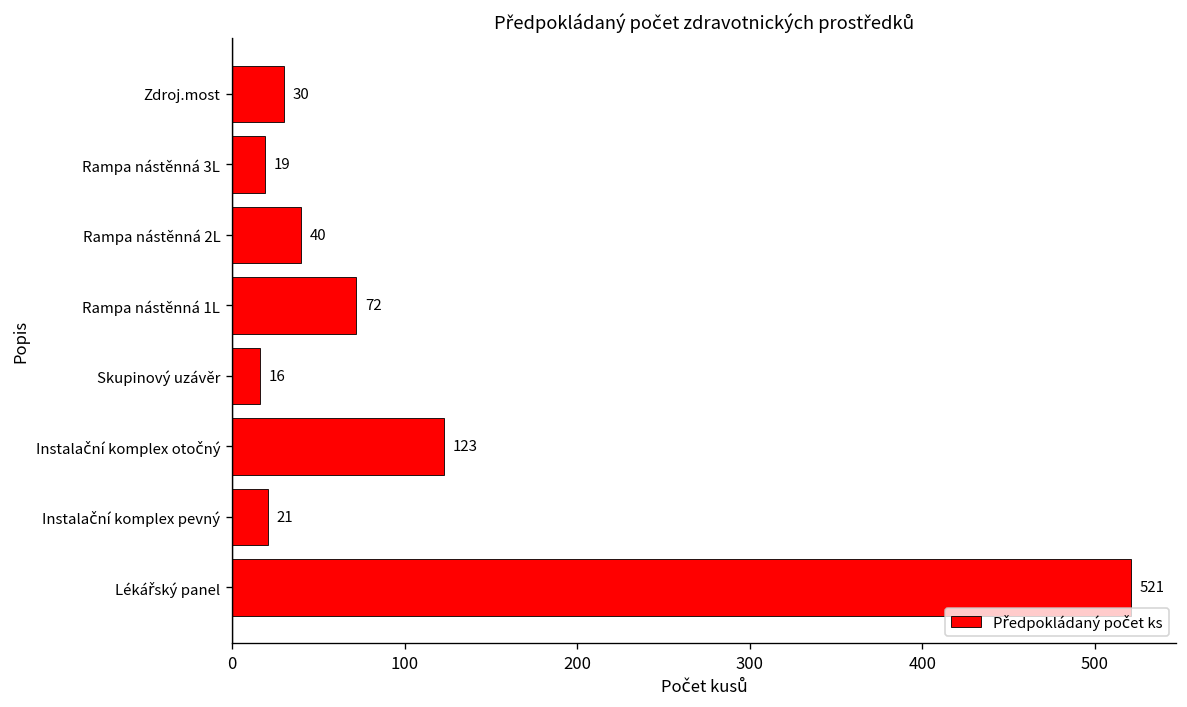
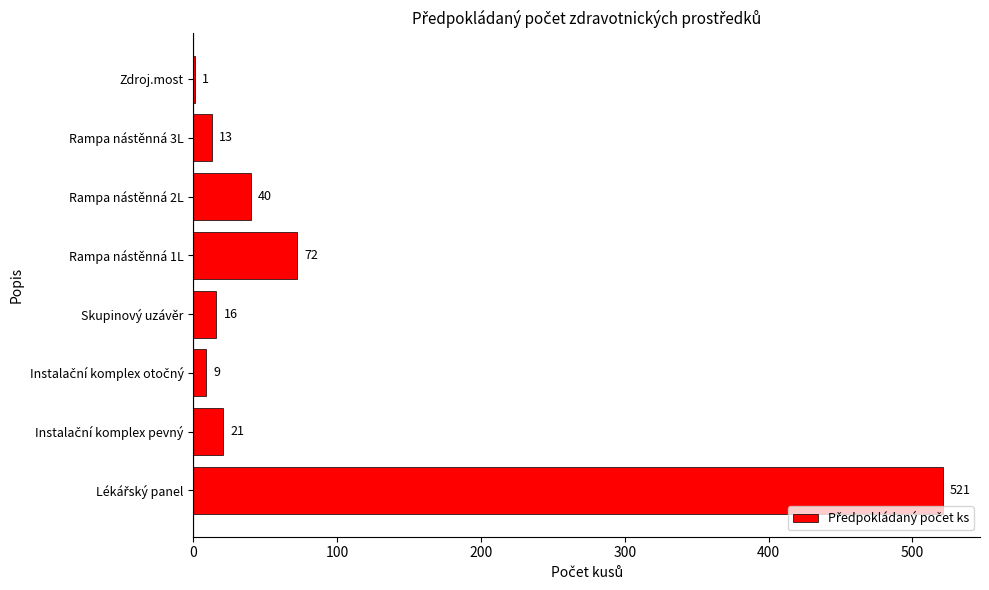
Zdroj.most: 30 -> 1
Rampa nástěnná 3L: 19 -> 13
Instalační komplex otočný: 123 -> 9
